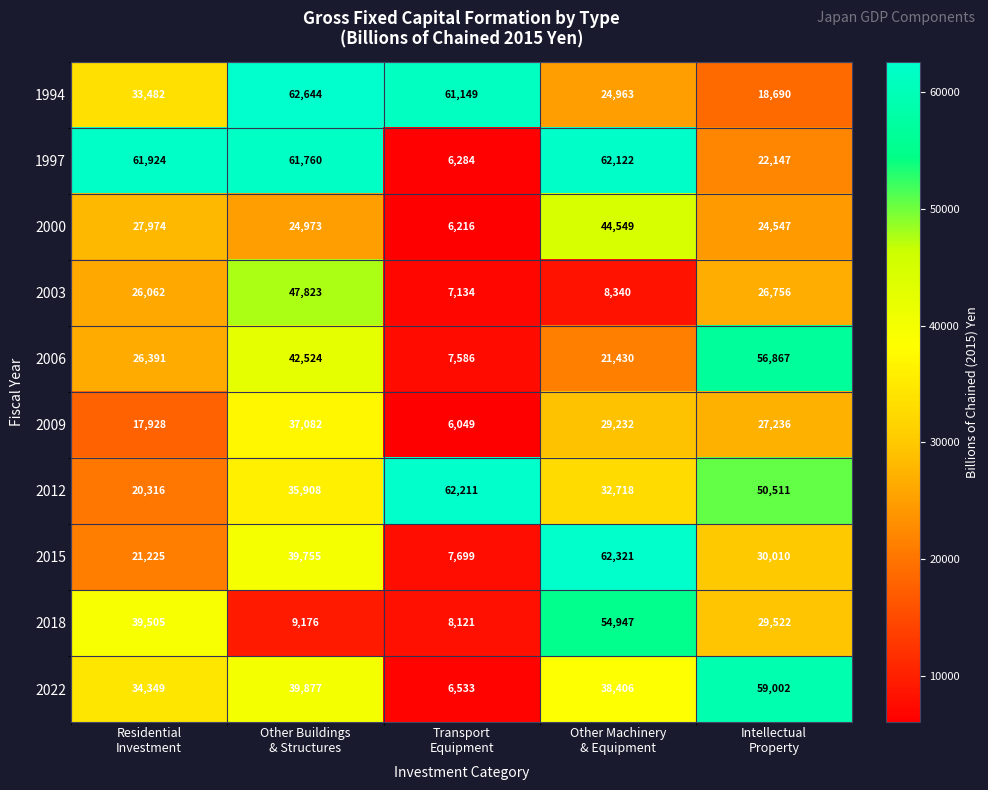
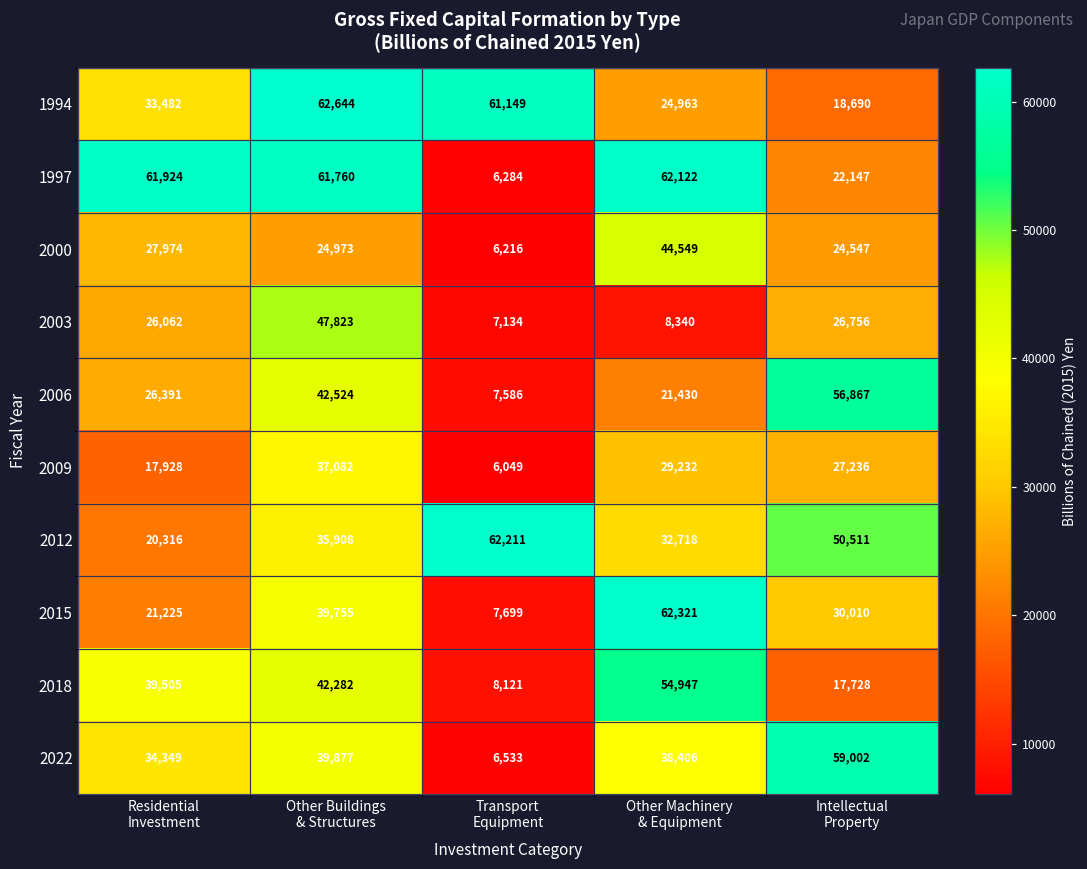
2018, Other Buildings & Structures: 9,176 -> 42,282
2018, Intellectual Property: 29,522 -> 17,728
